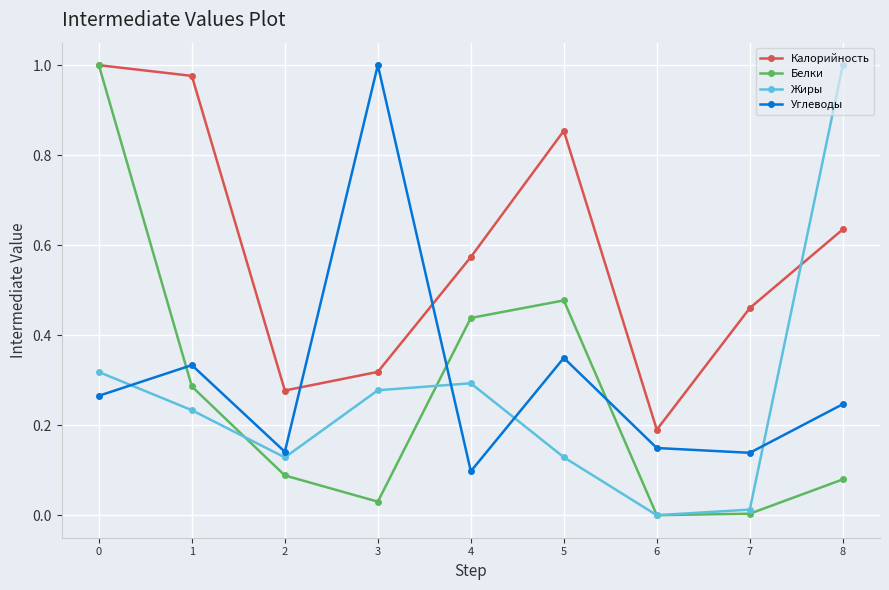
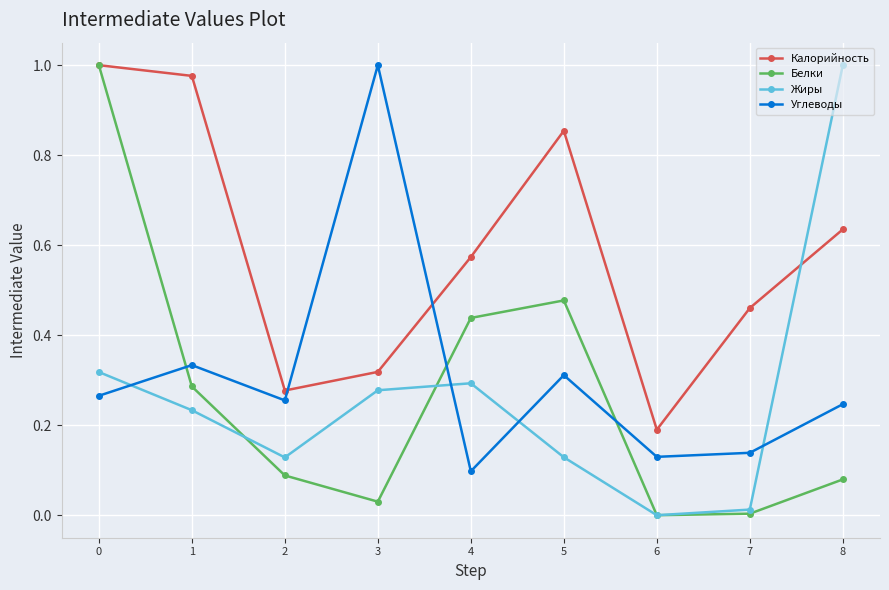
Углеводы, 2: 0.14 -> 0.26
Углеводы, 5: 0.35 -> 0.31
Углеводы, 6: 0.15 -> 0.13
